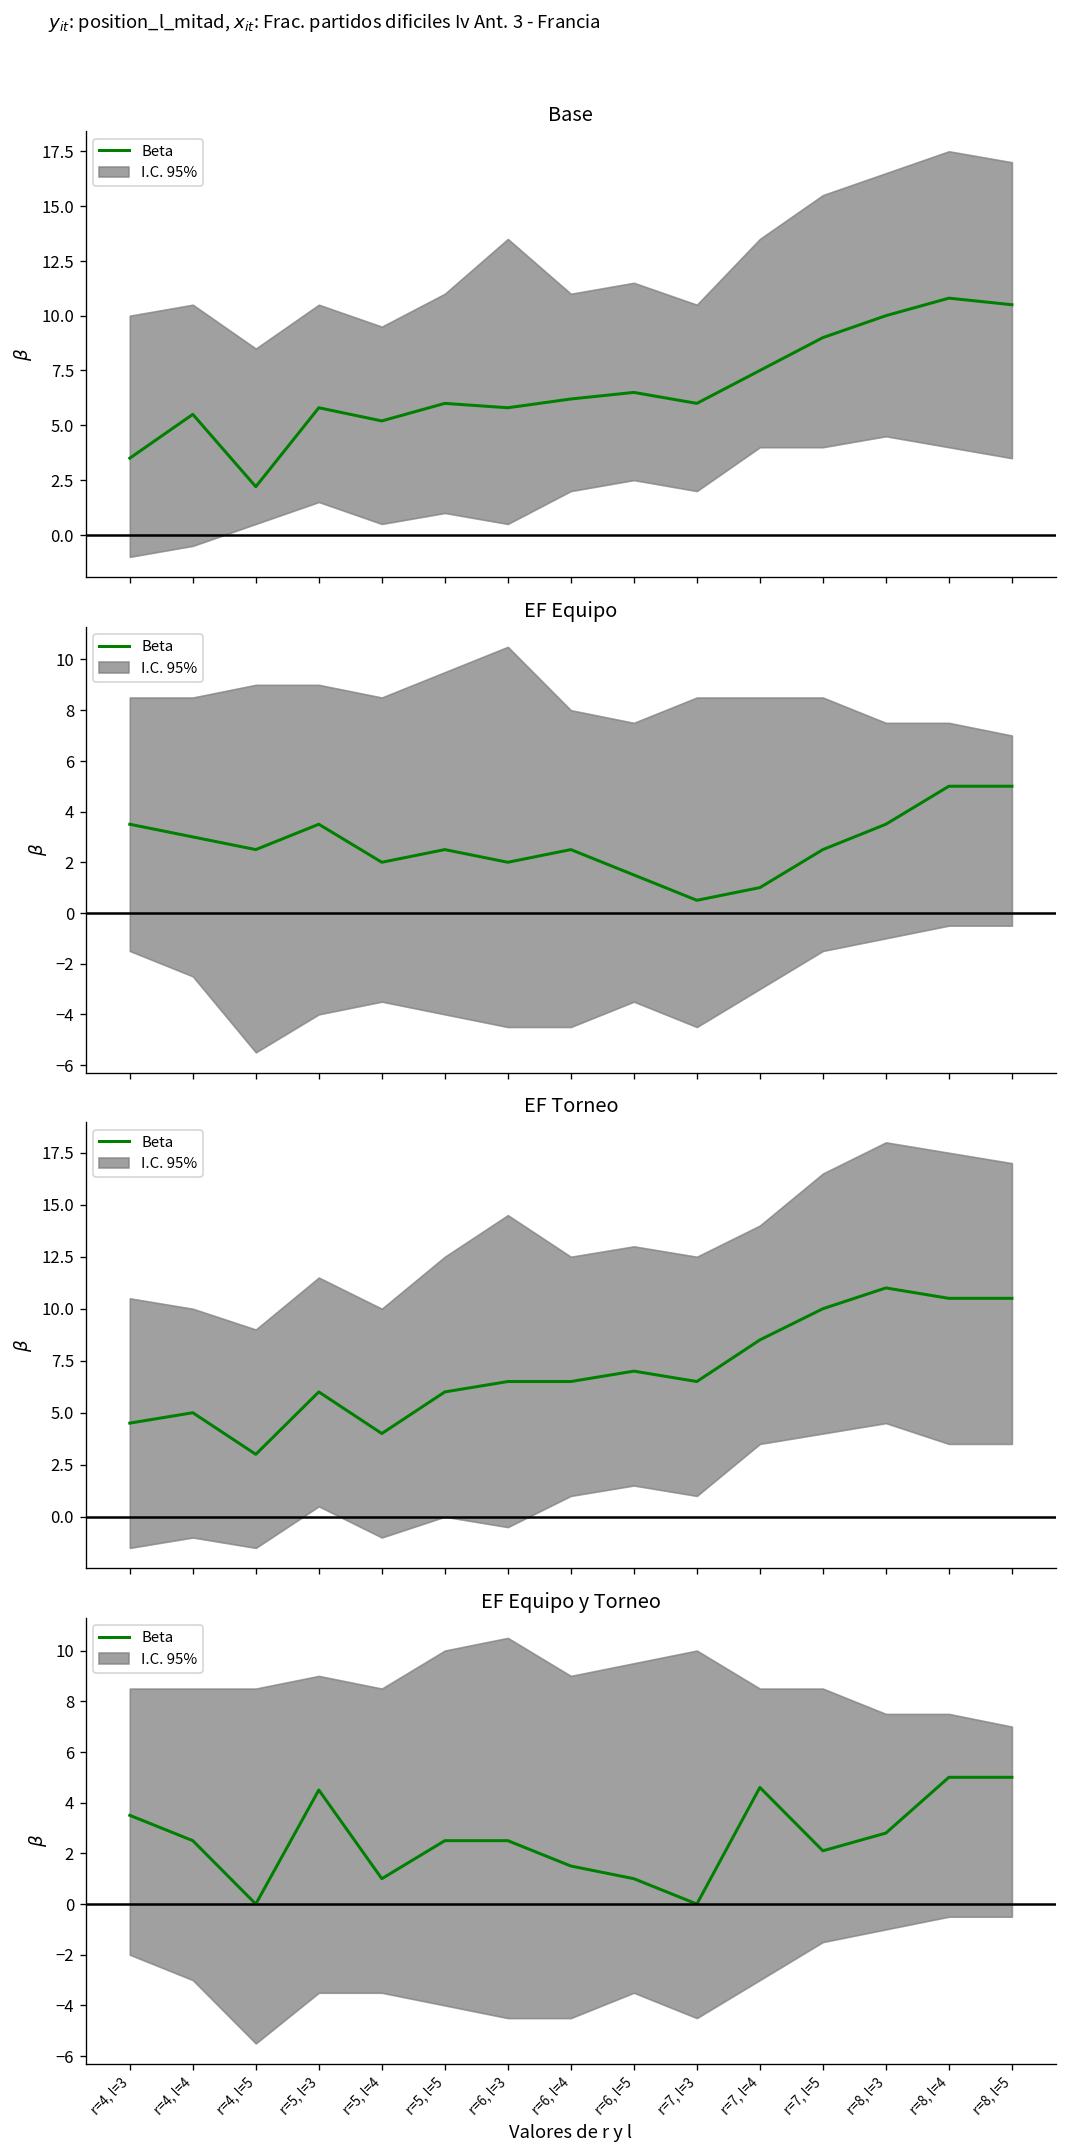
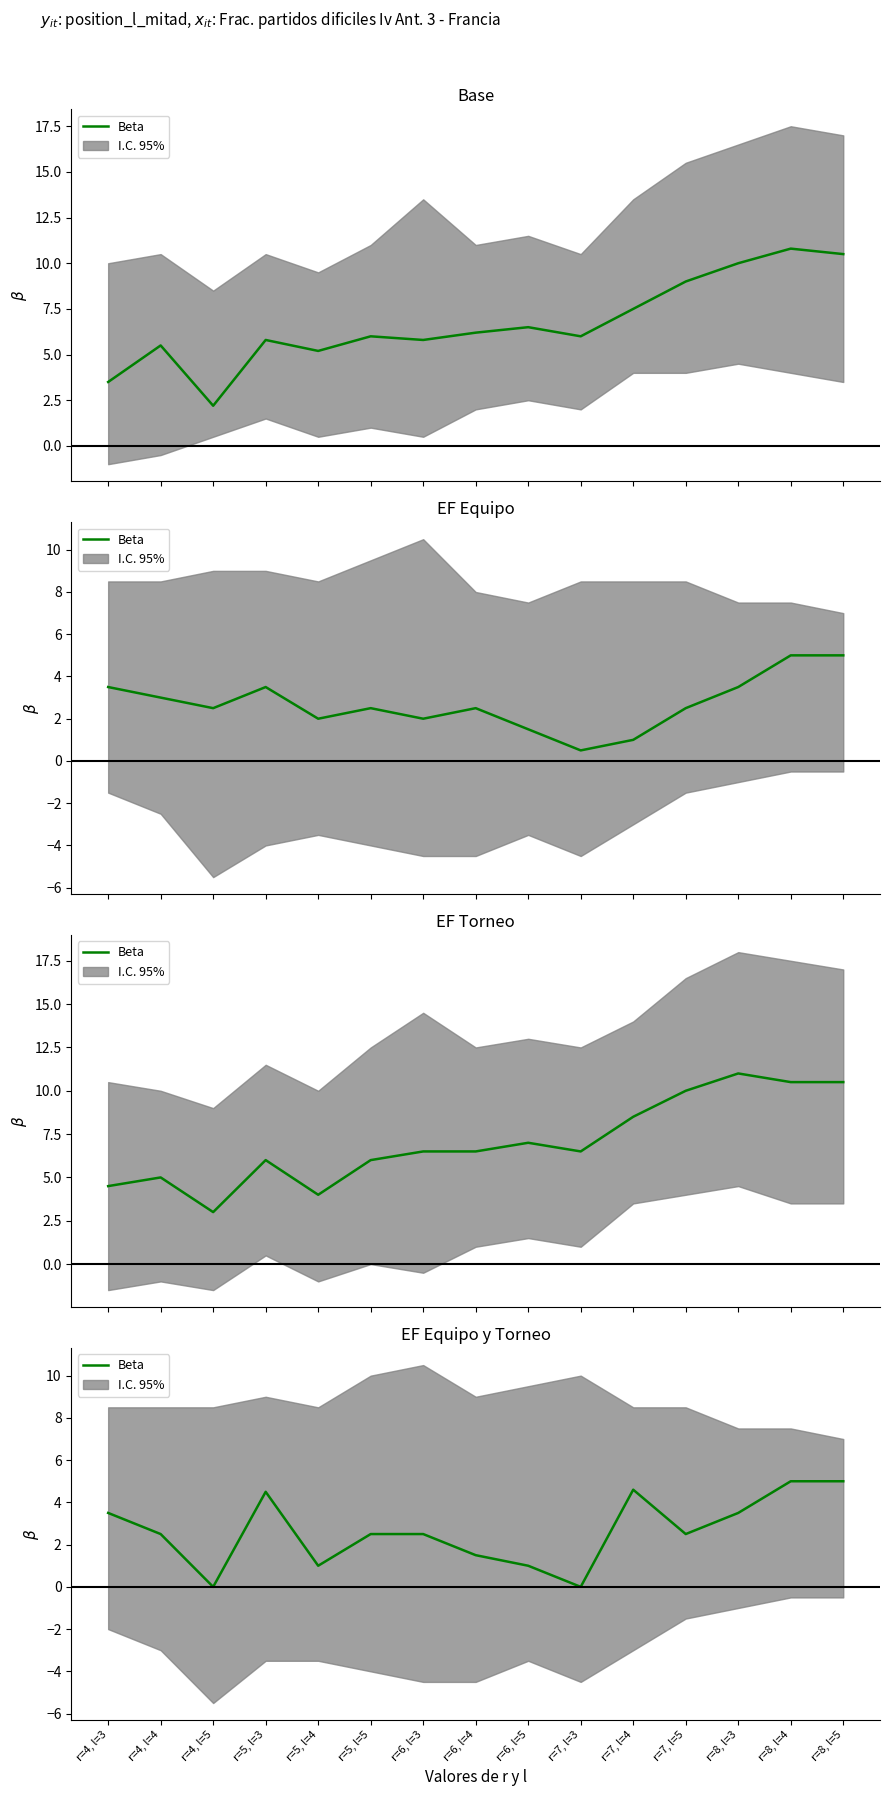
EF Equipo y Torneo, Beta, r=7, l=5: 2.1 -> 2.5
EF Equipo y Torneo, Beta, r=8, l=3: 2.8 -> 3.5
